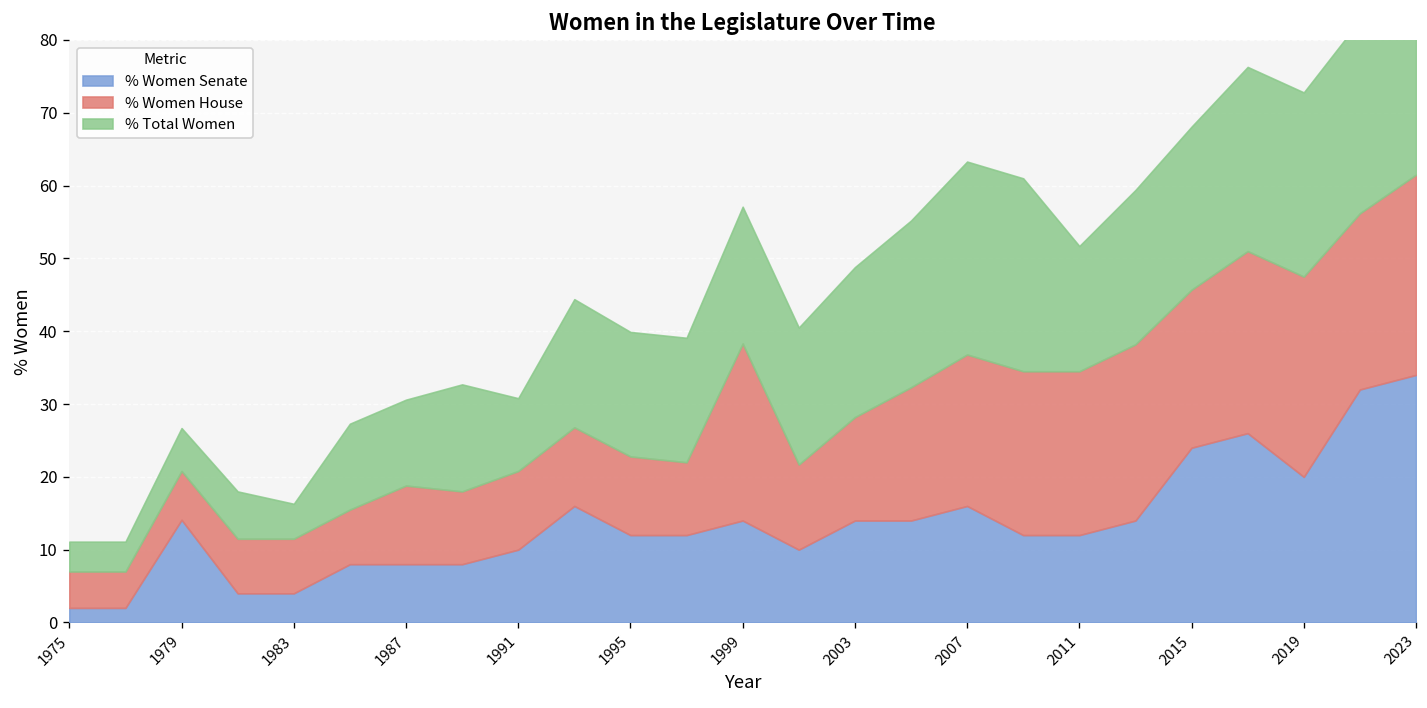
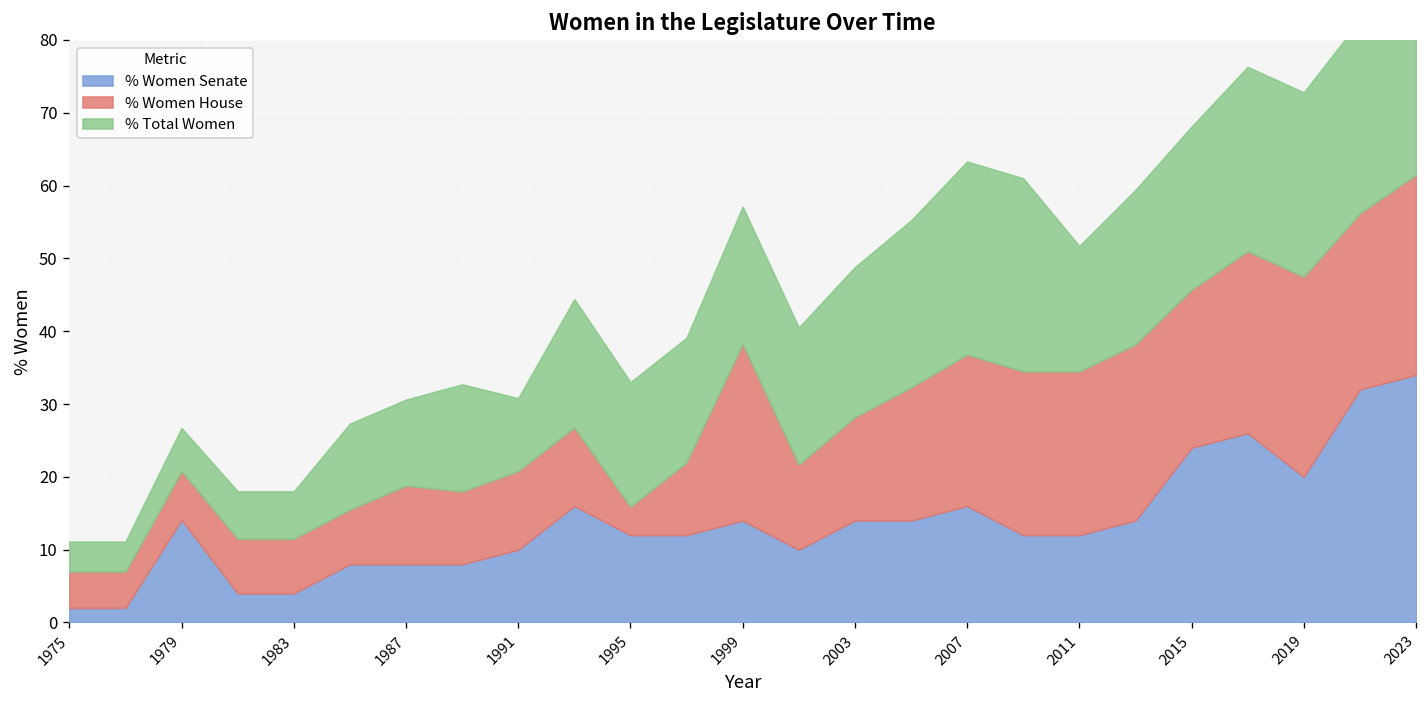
% Total Women, 1983: 5 -> 7
% Women House, 1995: 11 -> 4
